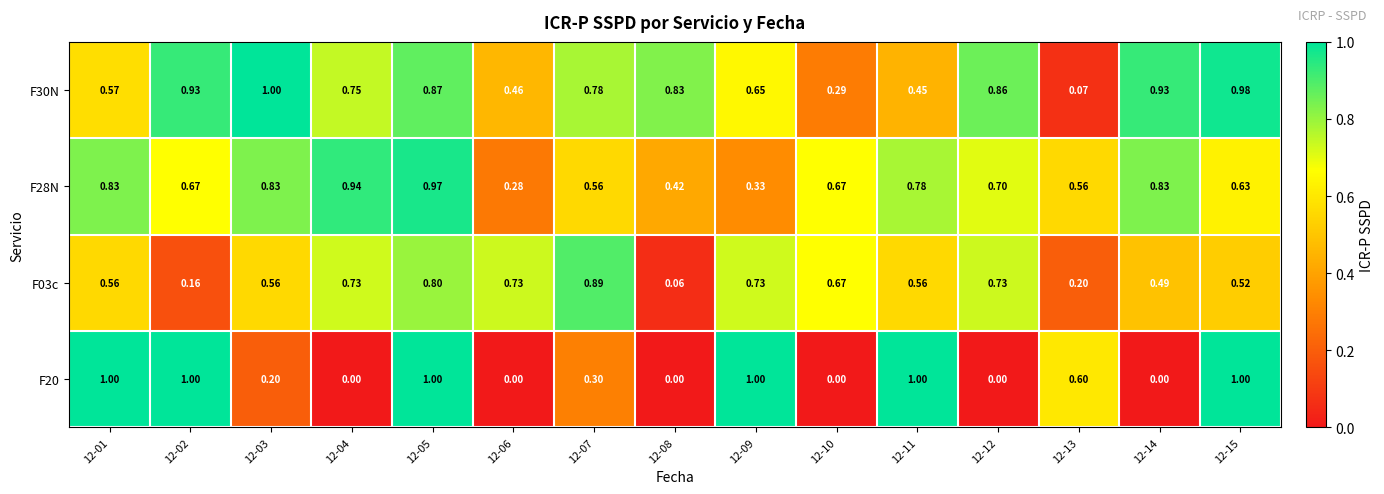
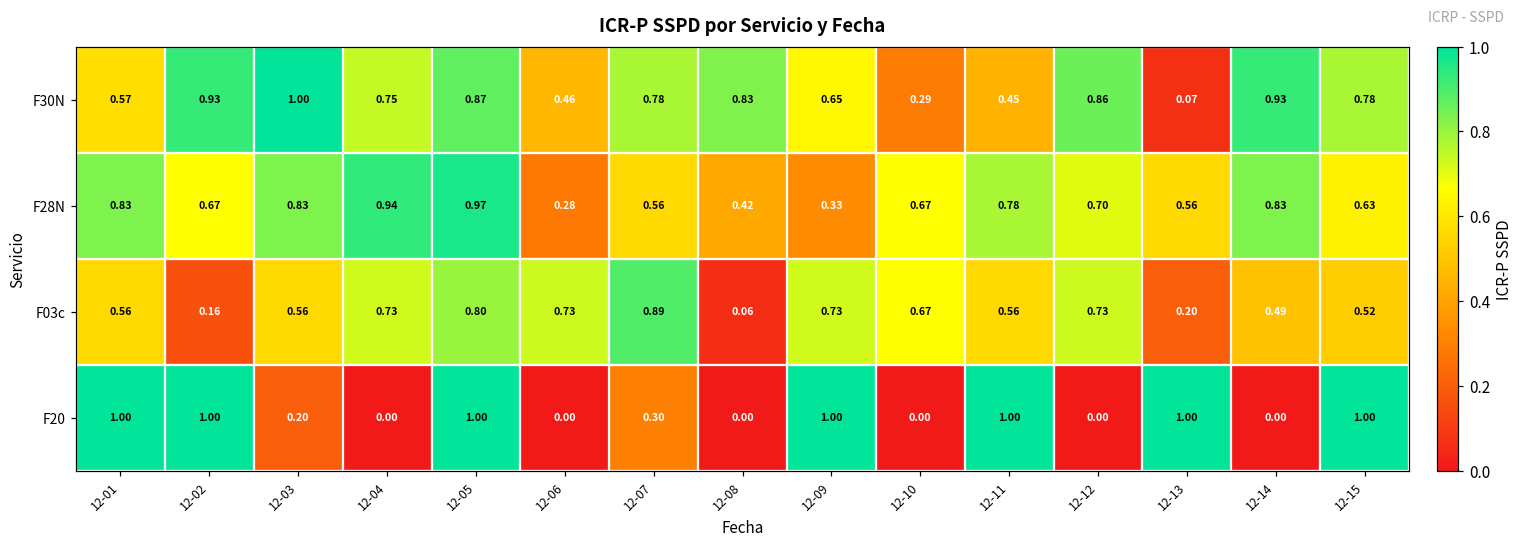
F30N, 12-15: 0.98 -> 0.78
F20, 12-13: 0.60 -> 1.00
